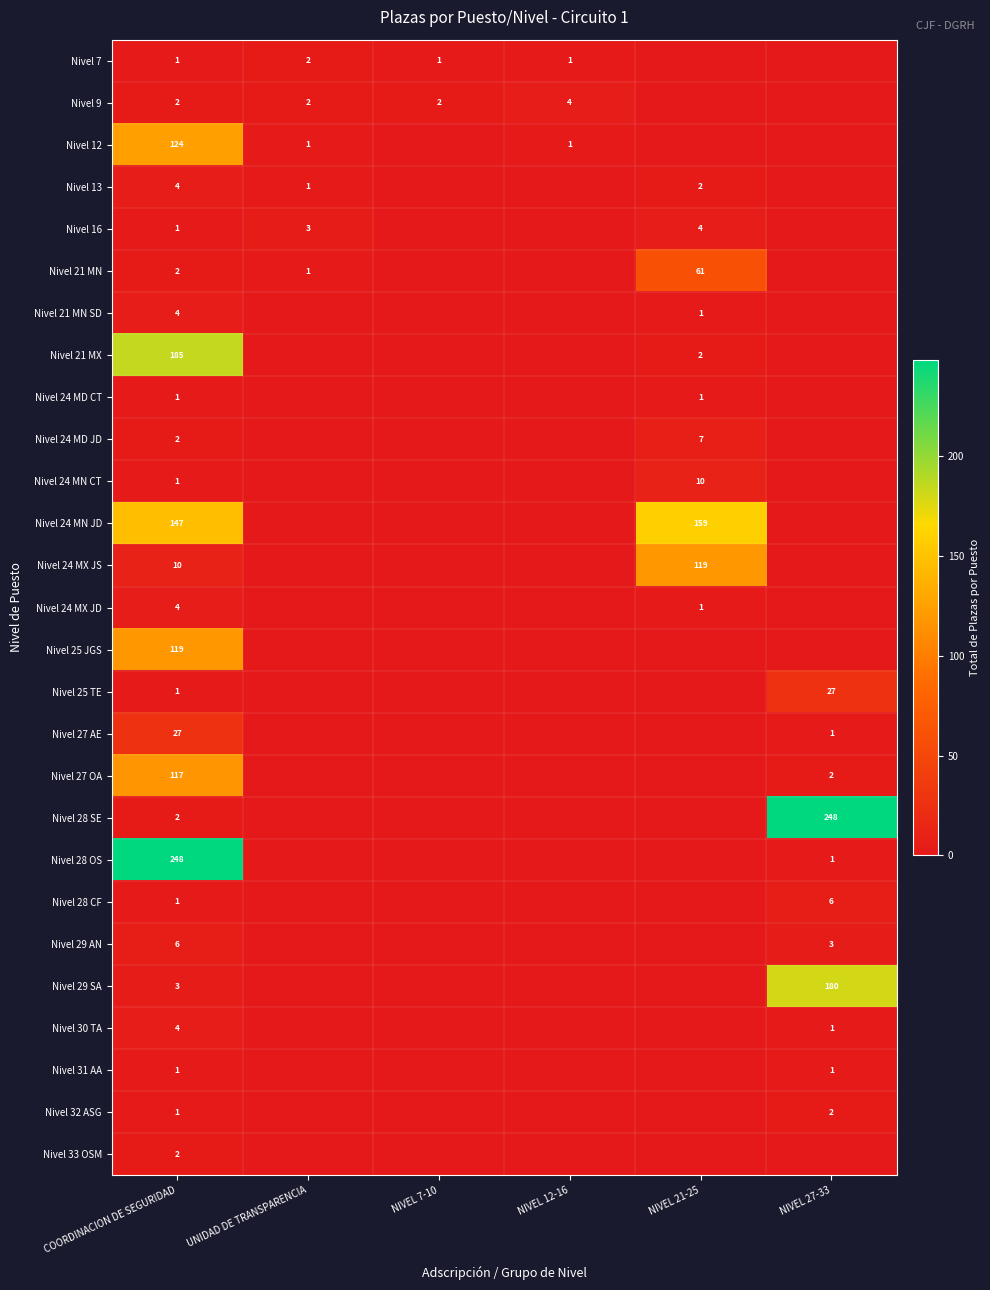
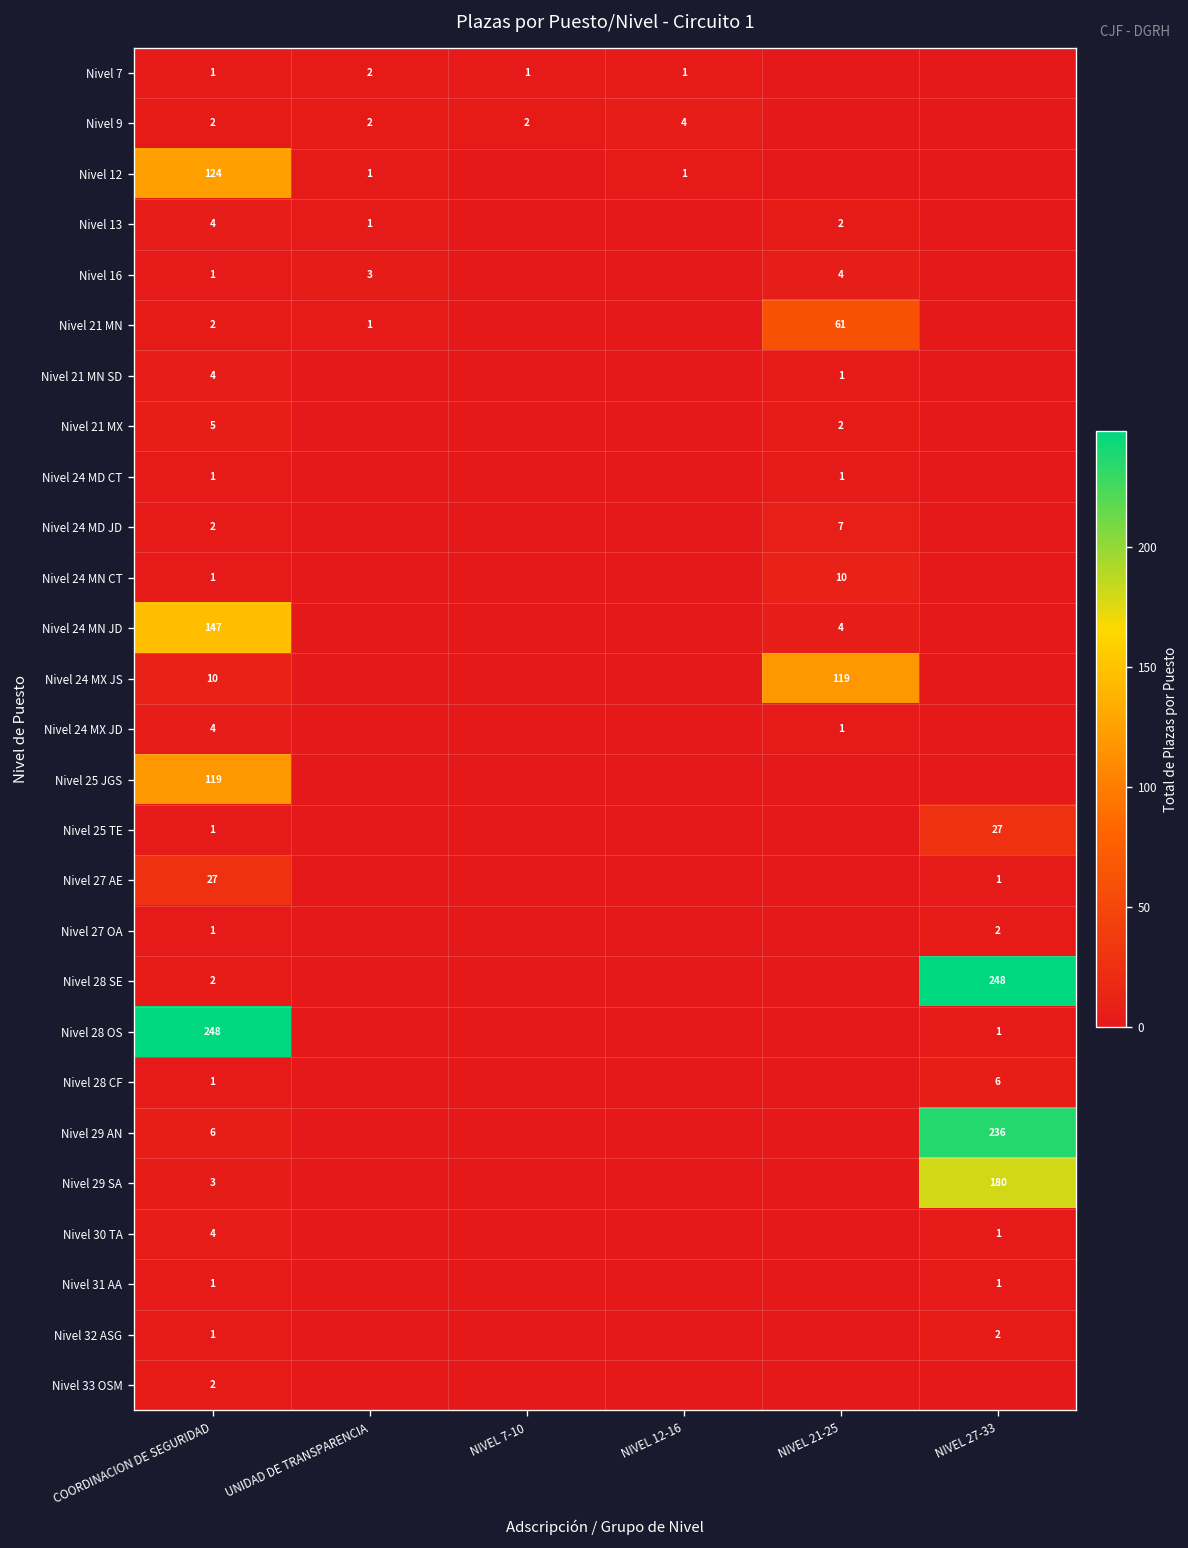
Nivel 21 MX, COORDINACION DE SEGURIDAD: 185 -> 5
Nivel 24 MN JD, NIVEL 21-25: 159 -> 4
Nivel 27 OA, COORDINACION DE SEGURIDAD: 117 -> 1
Nivel 29 AN, NIVEL 27-33: 3 -> 236
